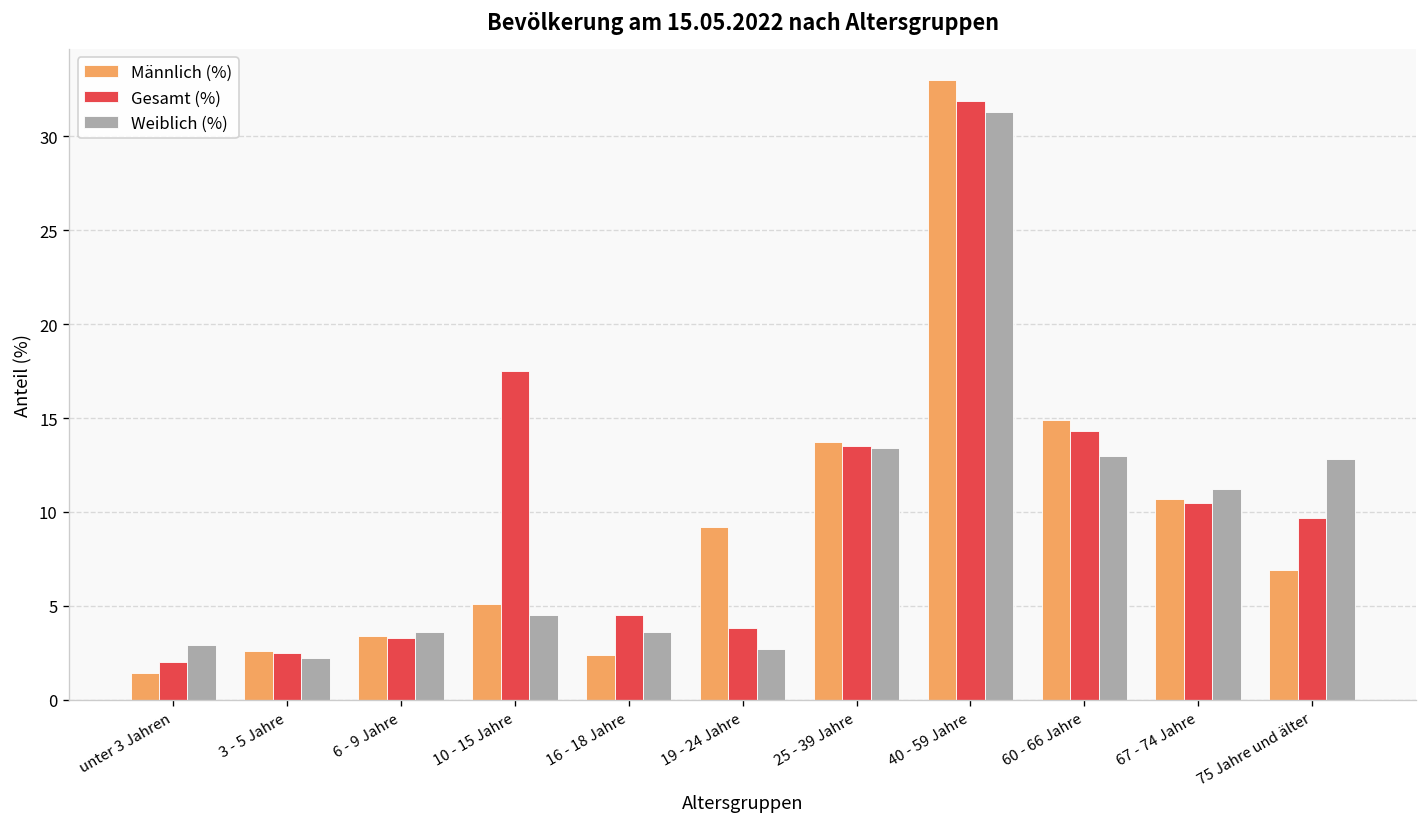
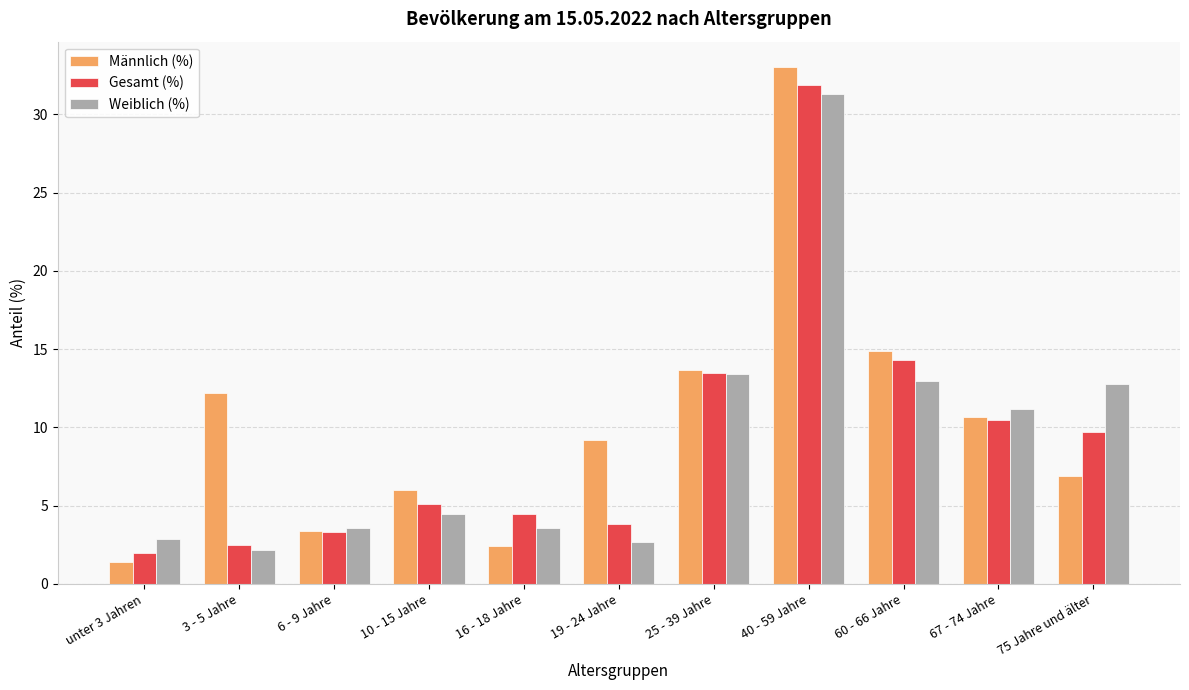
Männlich (%), 3 - 5 Jahre: 2.6 -> 12.2
Männlich (%), 10 - 15 Jahre: 5.1 -> 6.0
Gesamt (%), 10 - 15 Jahre: 17.5 -> 5.1
